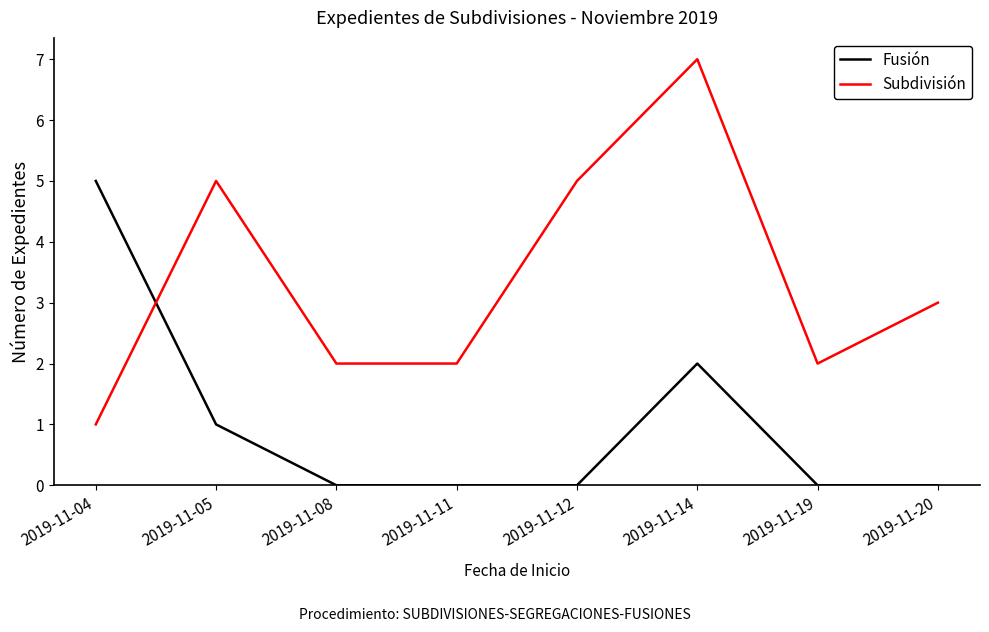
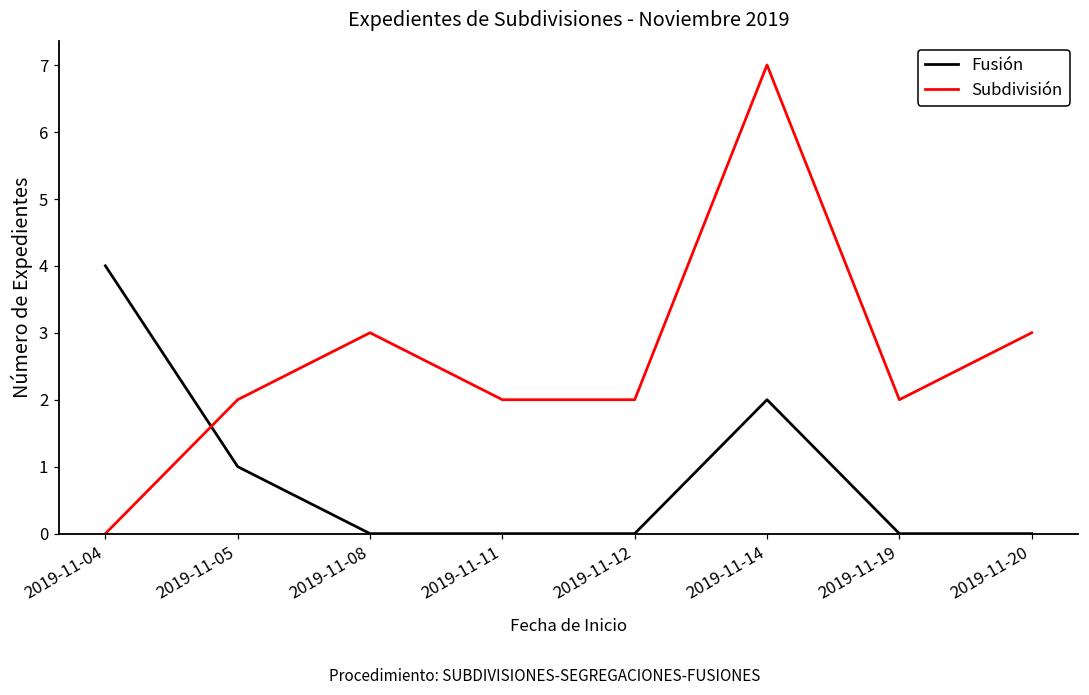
Fusión, 2019-11-04: 5 -> 4
Subdivisión, 2019-11-04: 1 -> 0
Subdivisión, 2019-11-05: 5 -> 2
Subdivisión, 2019-11-08: 2 -> 3
Subdivisión, 2019-11-12: 5 -> 2
